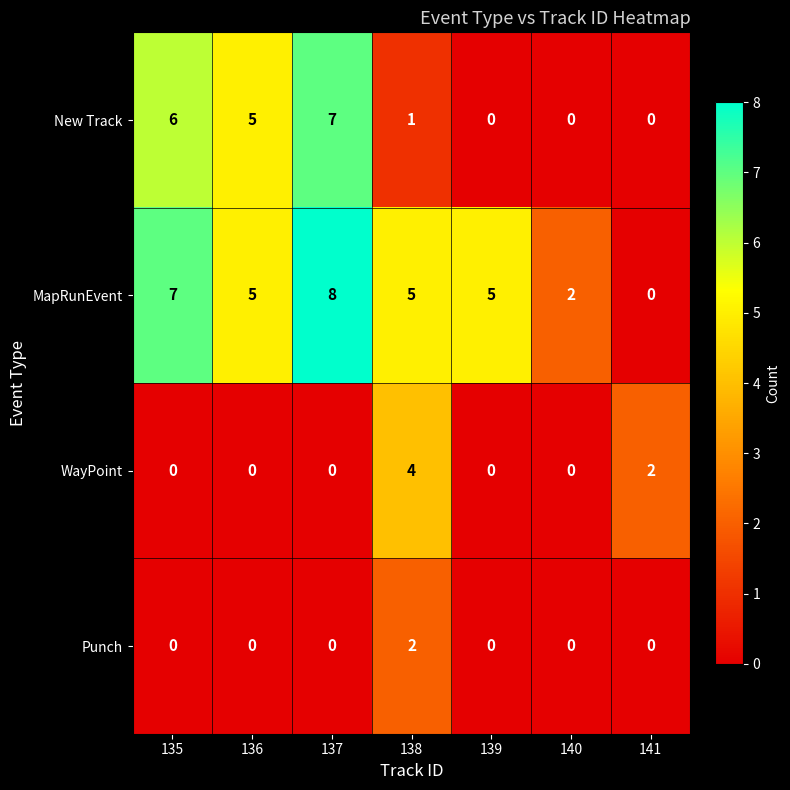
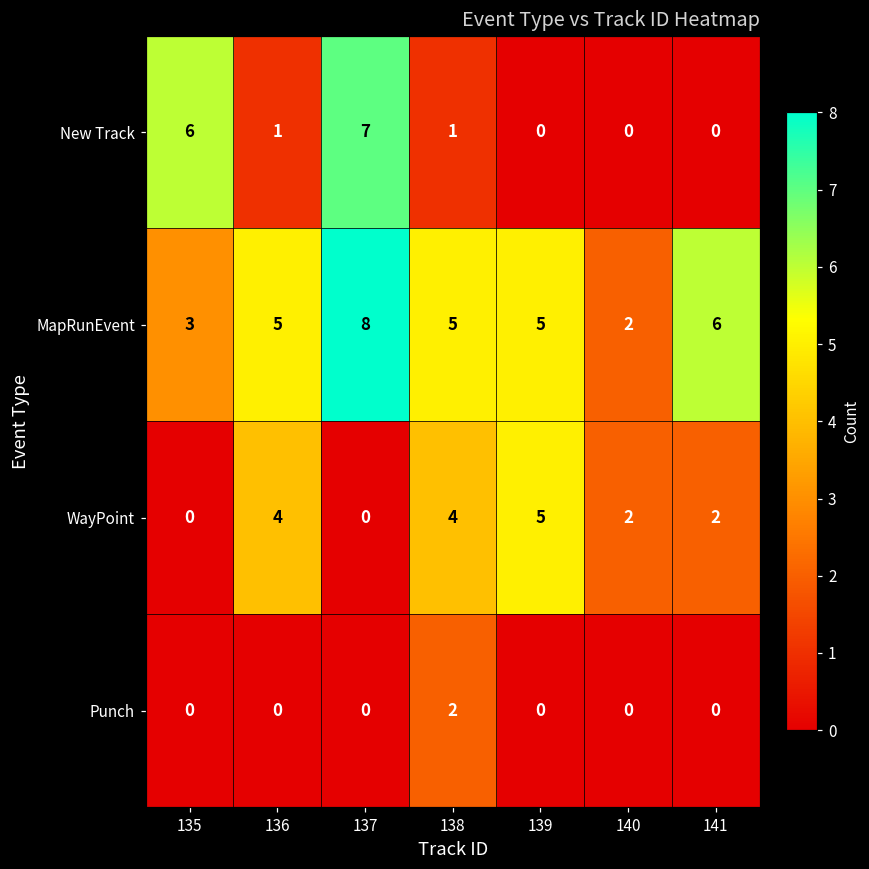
New Track, 136: 5 -> 1
MapRunEvent, 135: 7 -> 3
MapRunEvent, 141: 0 -> 6
WayPoint, 136: 0 -> 4
WayPoint, 139: 0 -> 5
WayPoint, 140: 0 -> 2
